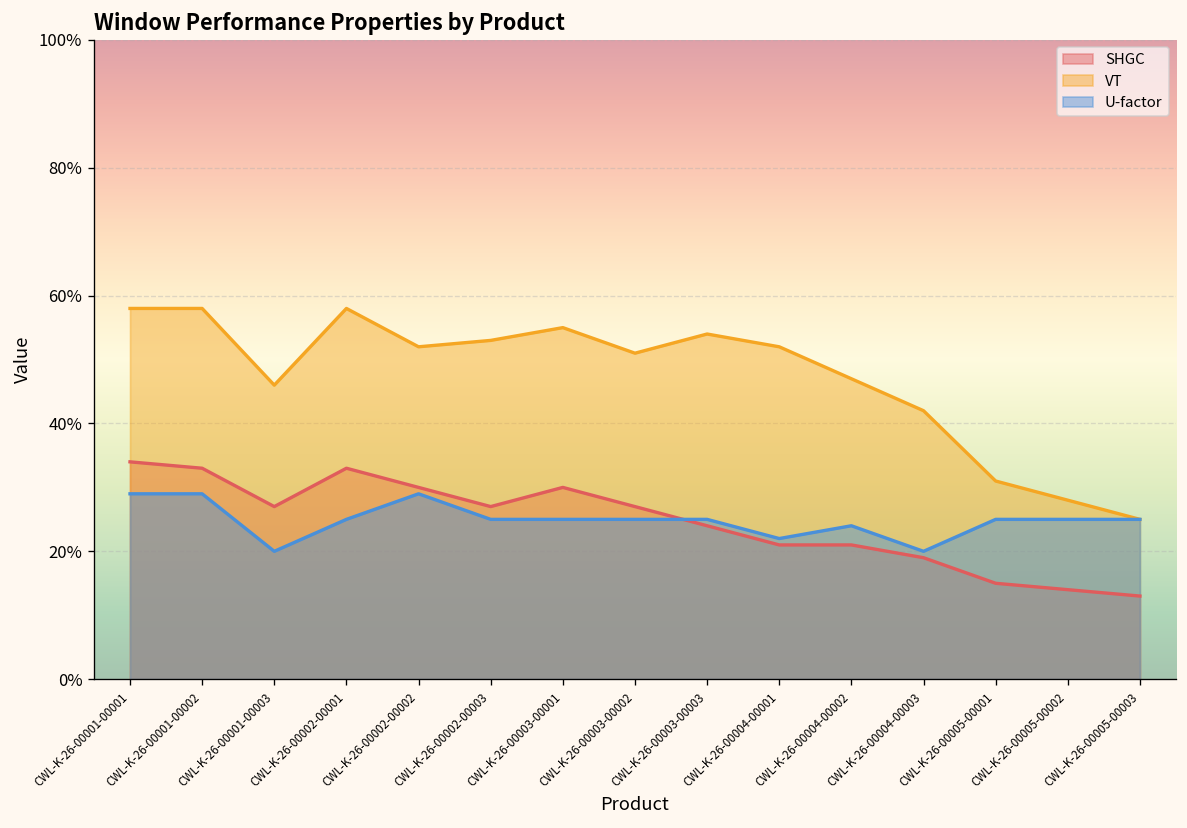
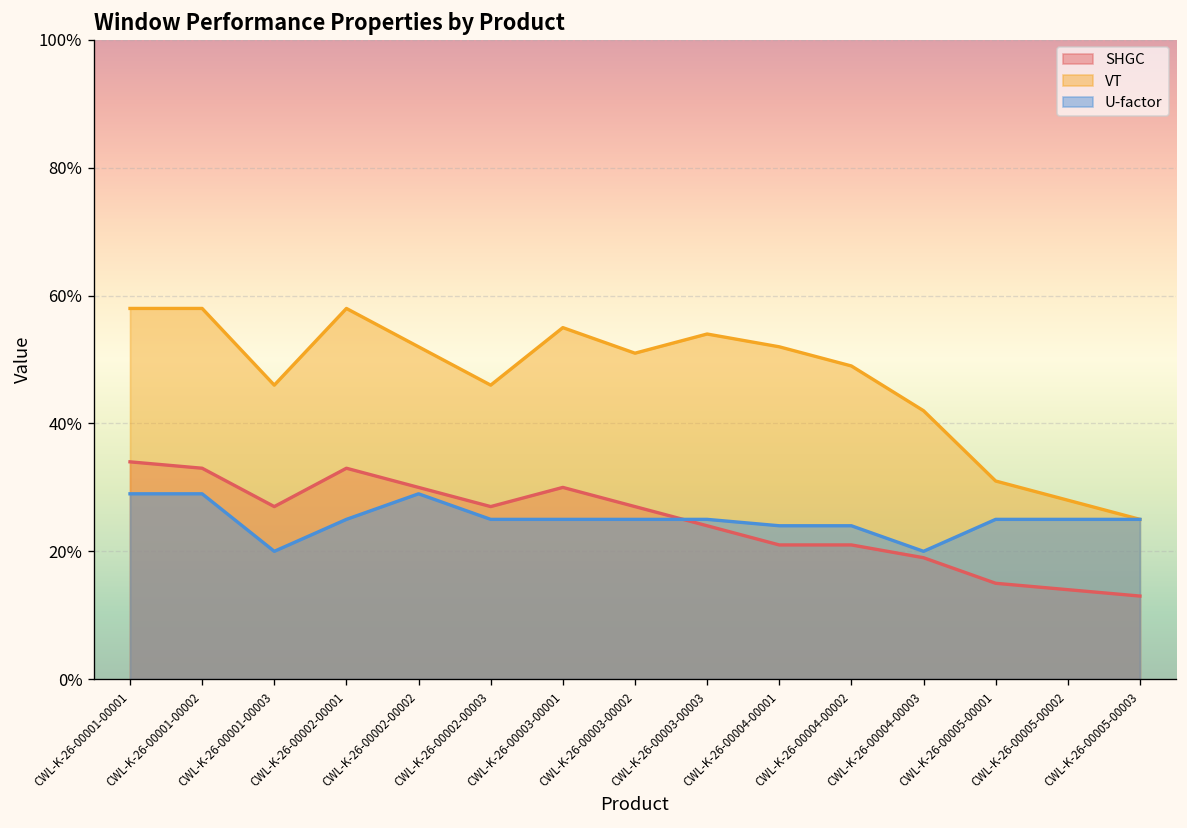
VT, CWL-K-26-00002-00003: 53% -> 46%
U-factor, CWL-K-26-00004-00001: 22% -> 24%
VT, CWL-K-26-00004-00002: 47% -> 49%
